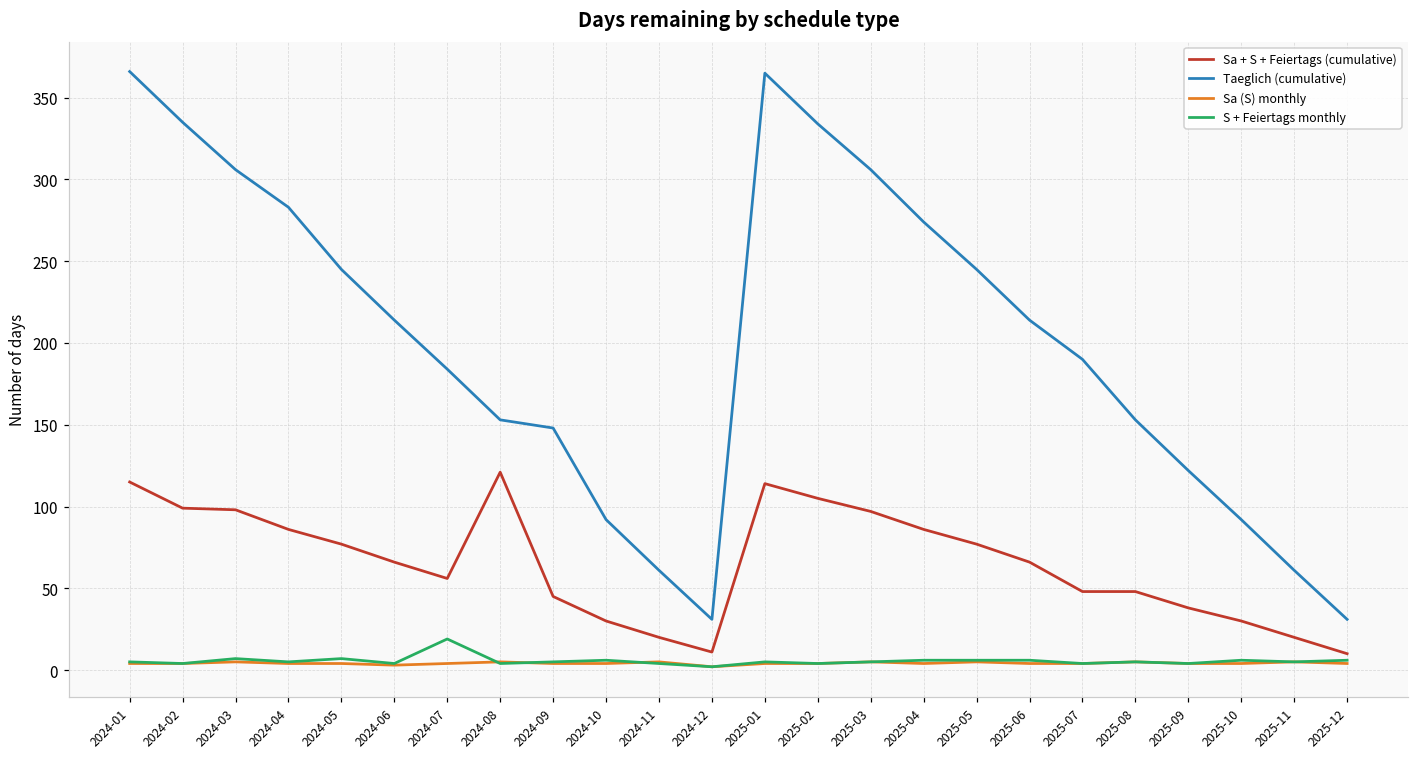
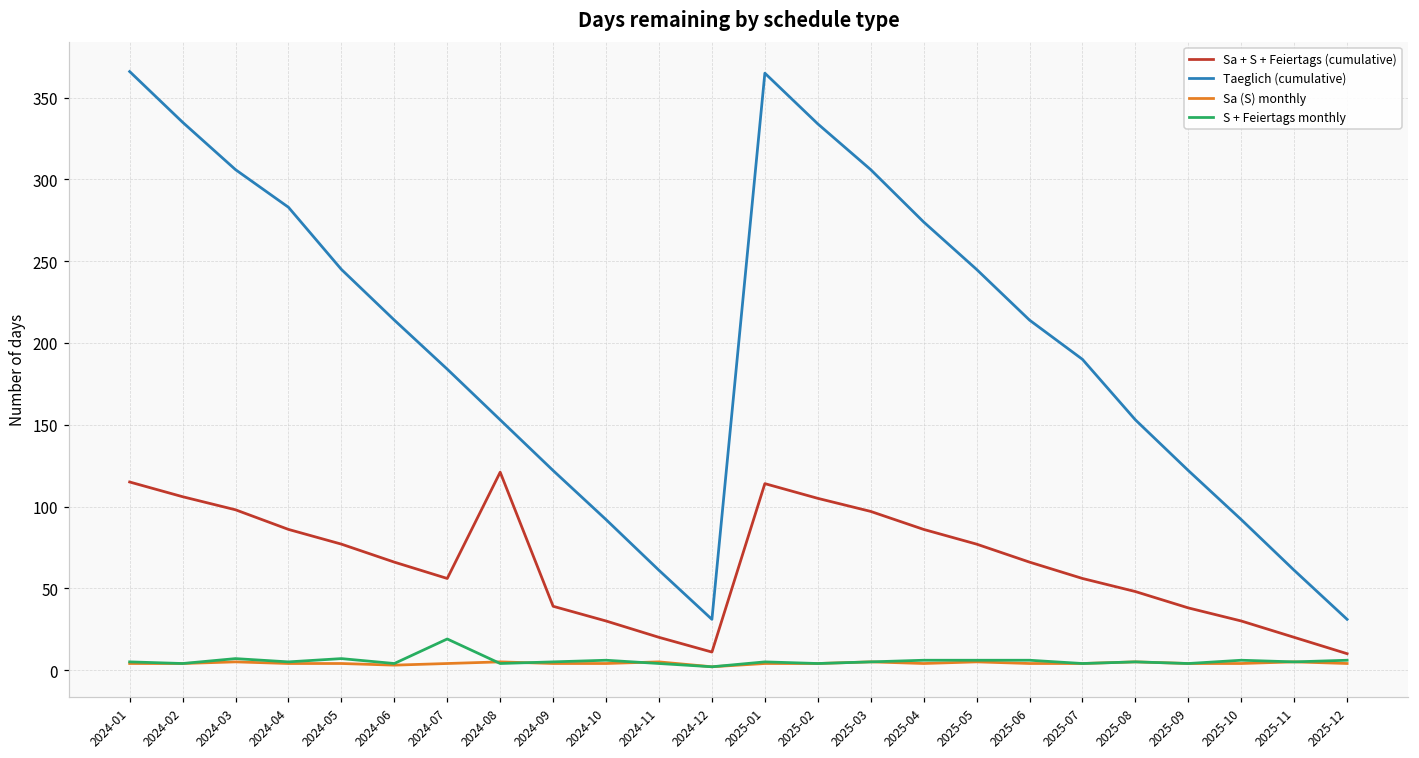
Sa + S + Feiertags (cumulative), 2024-02: 99 -> 106
Sa + S + Feiertags (cumulative), 2024-09: 45 -> 39
Taeglich (cumulative), 2024-09: 148 -> 122
Sa + S + Feiertags (cumulative), 2025-07: 48 -> 56
